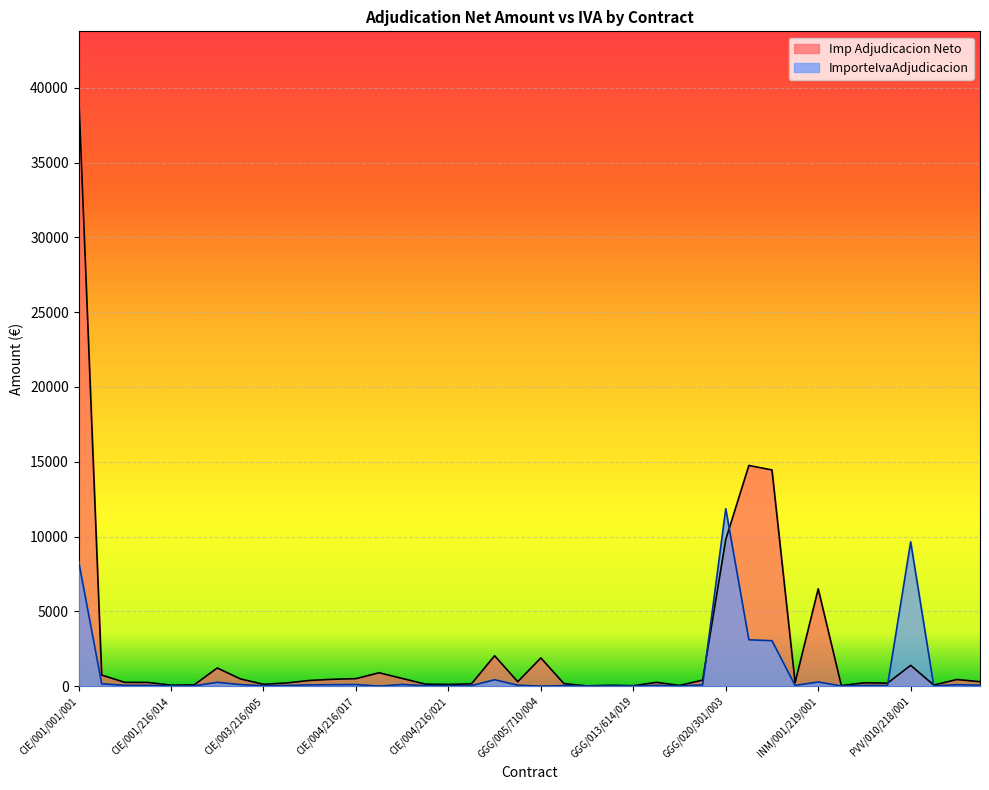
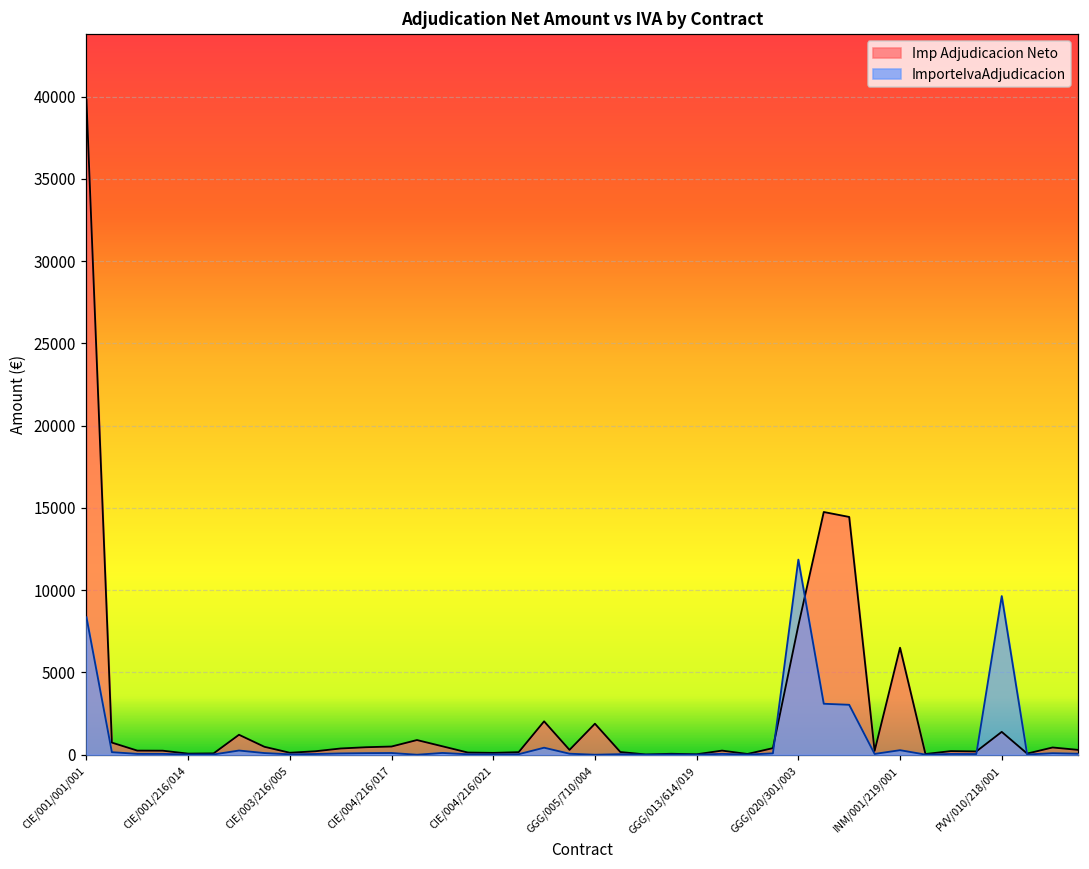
Imp Adjudicacion Neto, GGG/020/301/003: 9800 -> 7900
